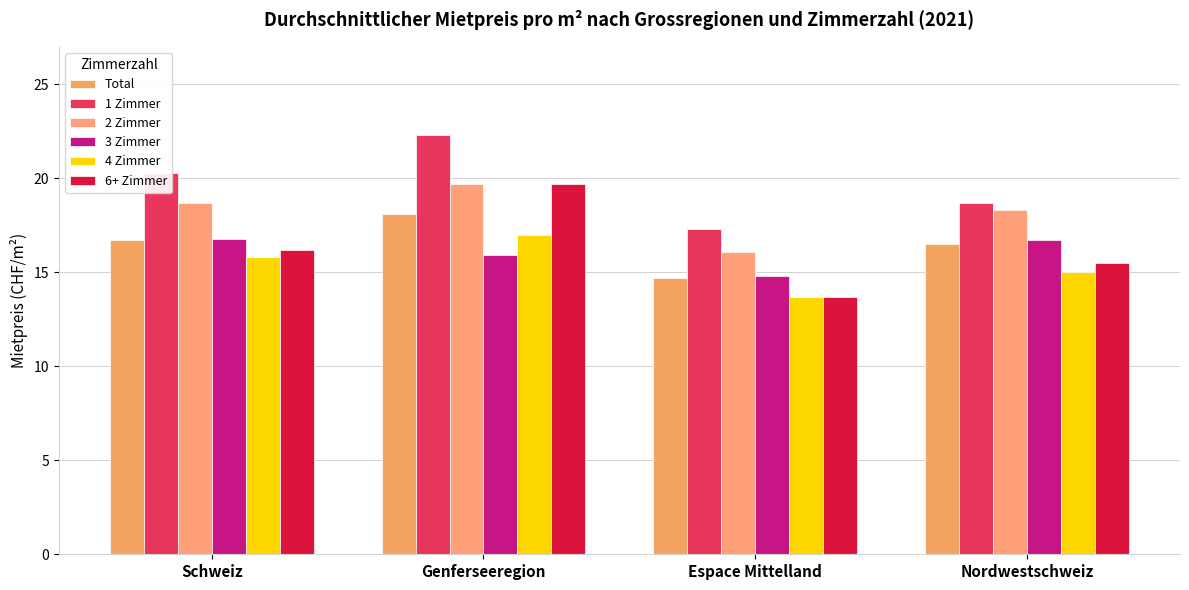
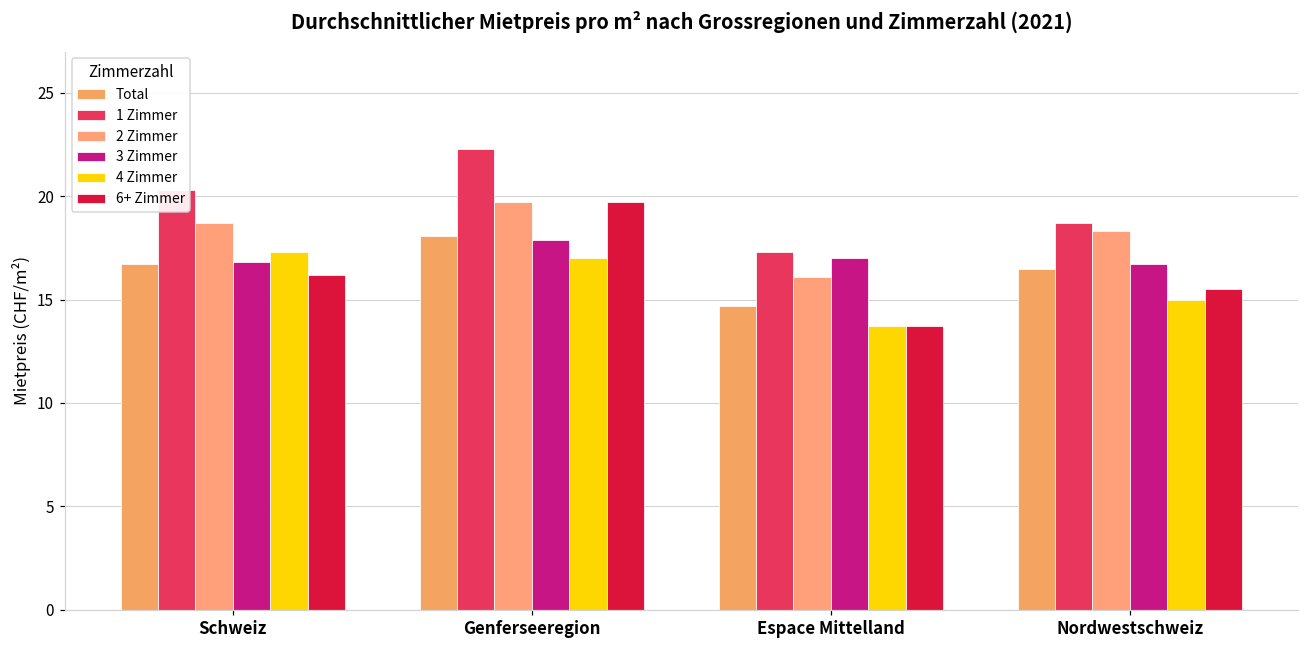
4 Zimmer, Schweiz: 15.8 -> 17.3
3 Zimmer, Genferseeregion: 15.9 -> 17.9
3 Zimmer, Espace Mittelland: 14.8 -> 17.0
